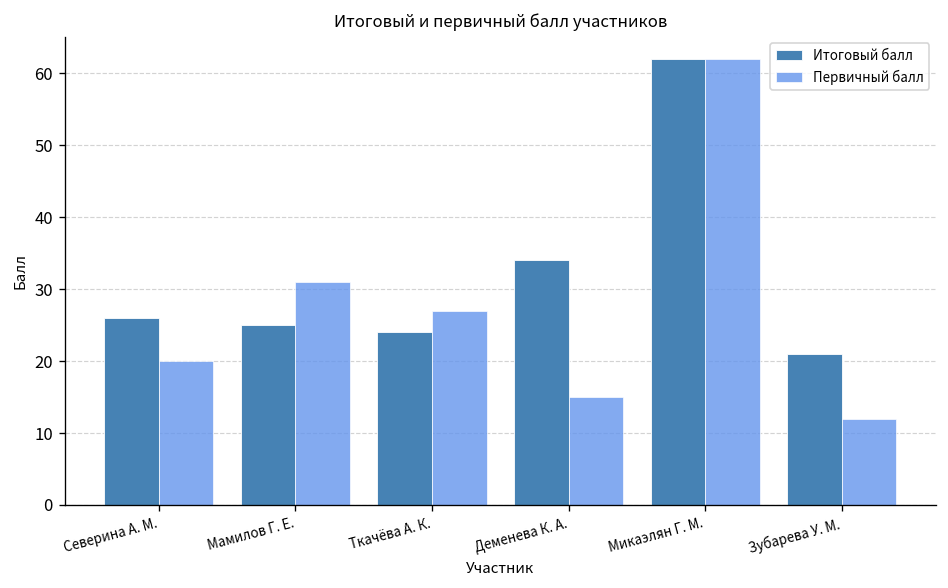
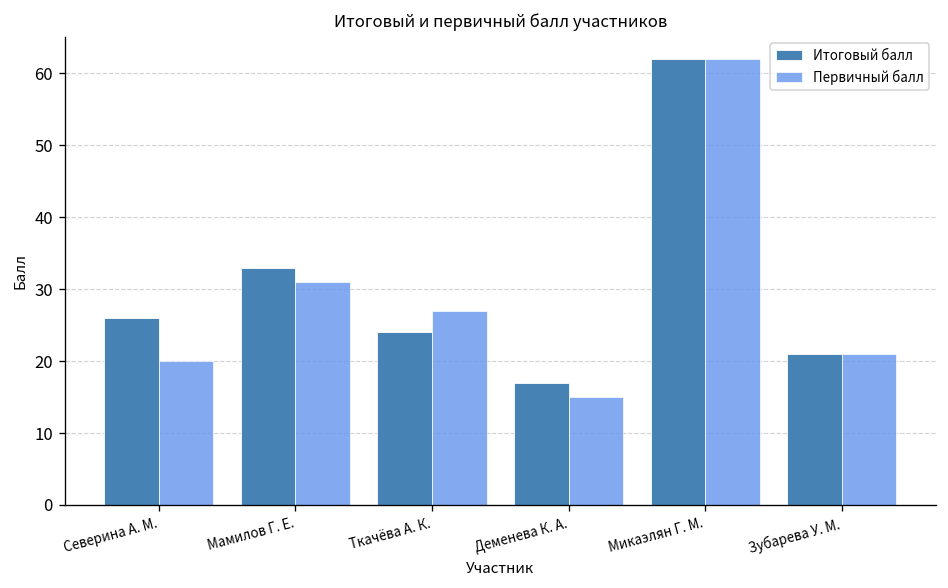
Итоговый балл, Мамилов Г. Е.: 25 -> 33
Итоговый балл, Деменева К. А.: 34 -> 17
Первичный балл, Зубарева У. М.: 12 -> 21
